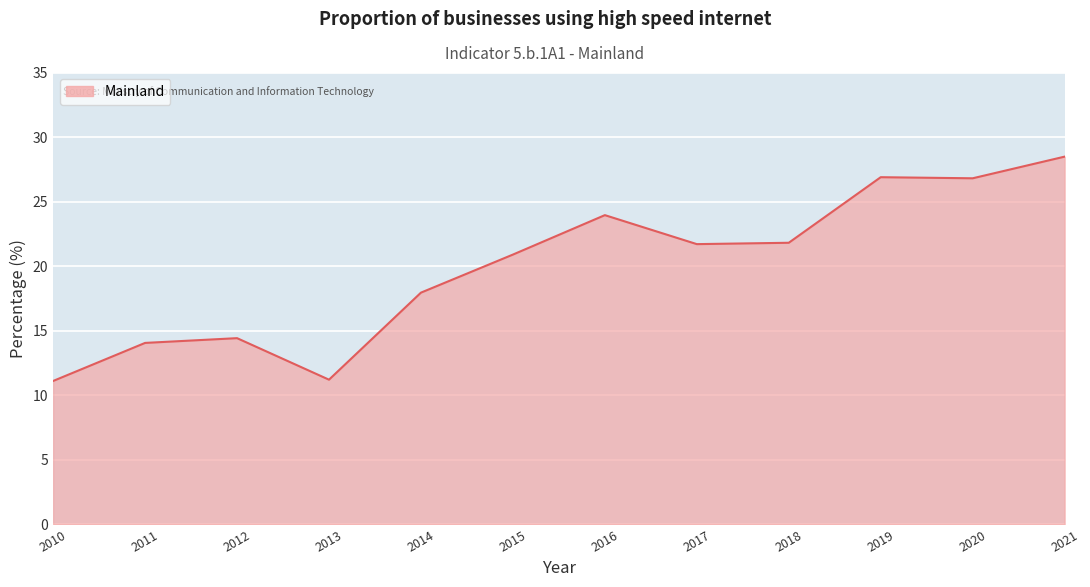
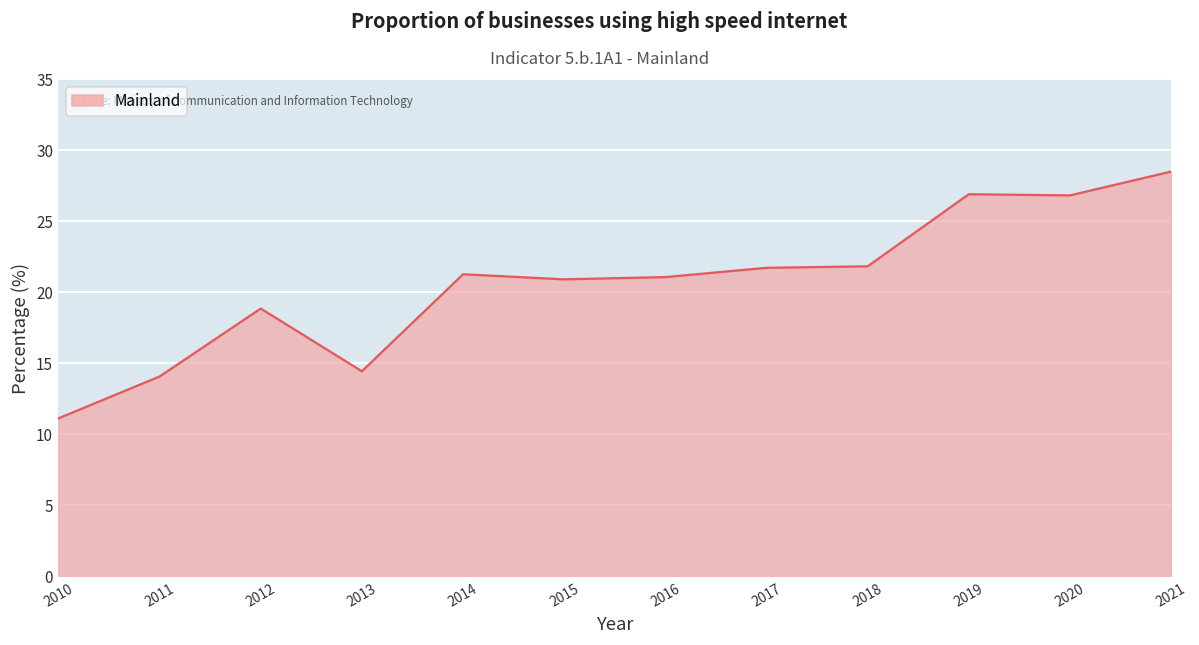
2012: 14.4 -> 18.8
2013: 11.2 -> 14.4
2014: 17.9 -> 21.3
2016: 24.0 -> 21.1
